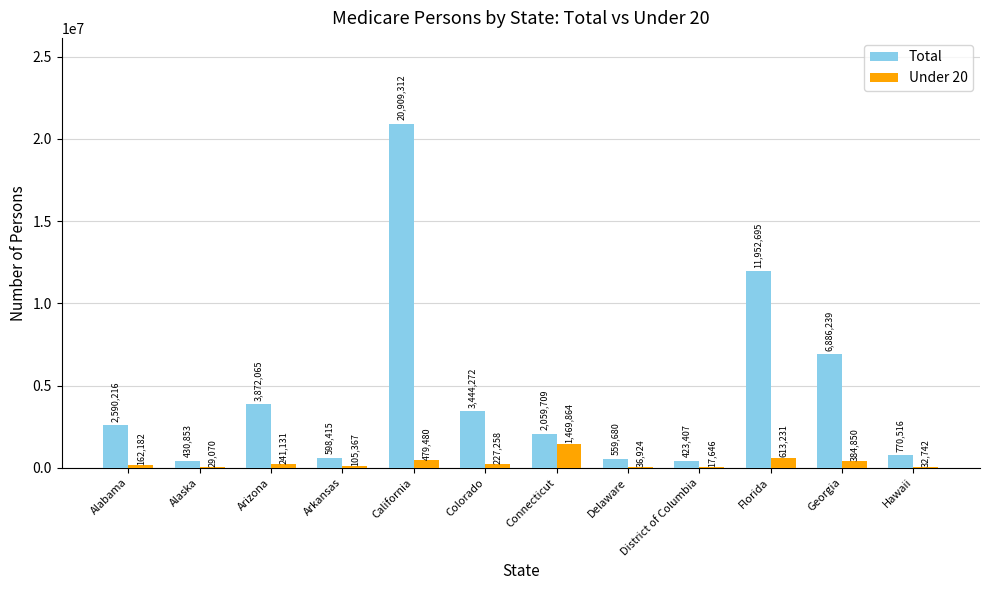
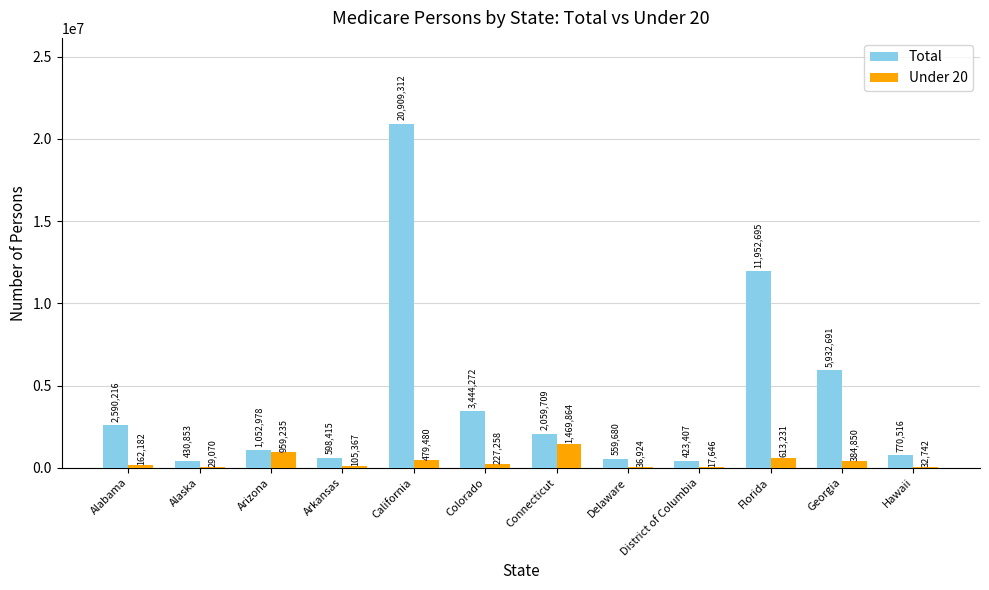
Total, Arizona: 3,872,065 -> 1,052,978
Under 20, Arizona: 241,131 -> 959,235
Total, Georgia: 6,886,239 -> 5,932,691
